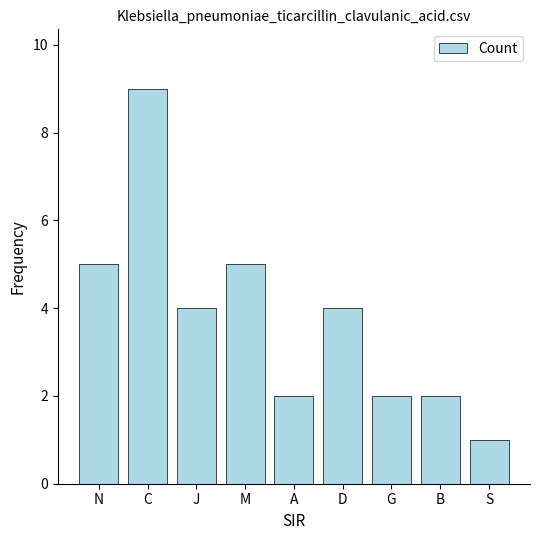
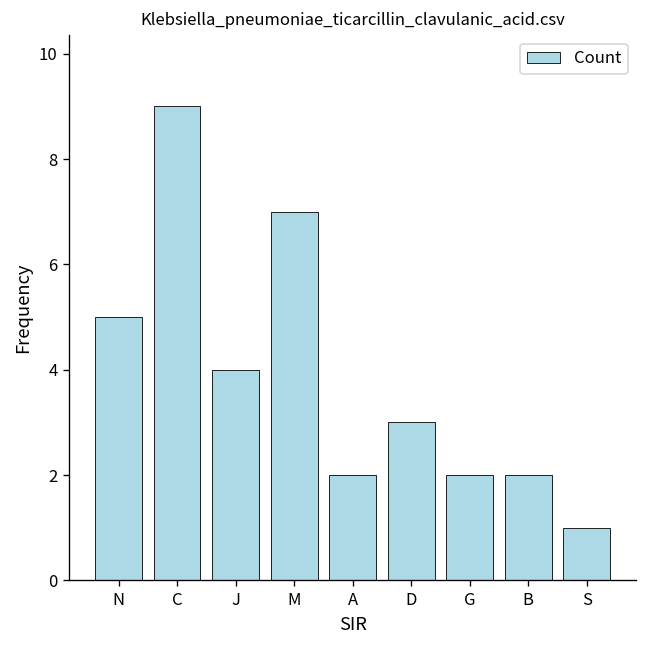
M: 5 -> 7
D: 4 -> 3
